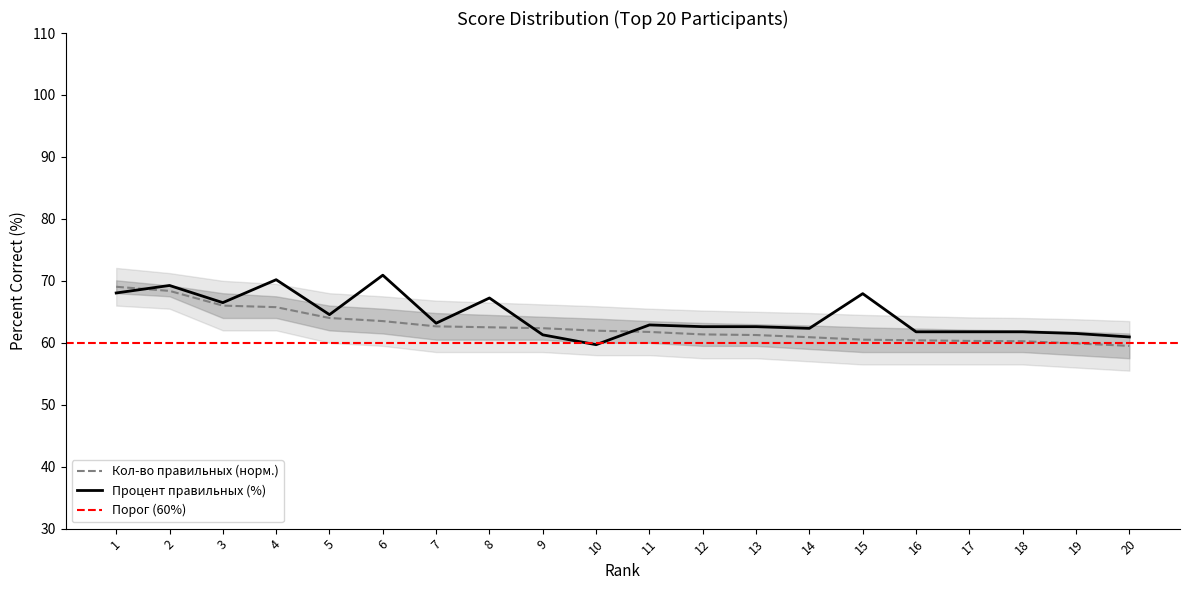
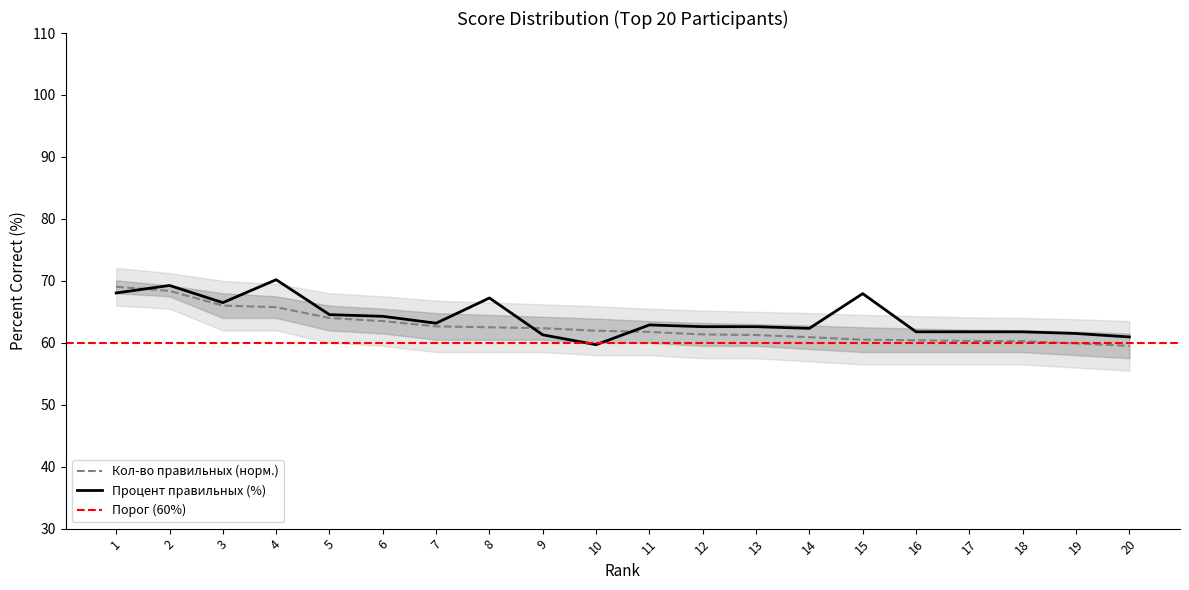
Процент правильных (%), 6: 71 -> 64
